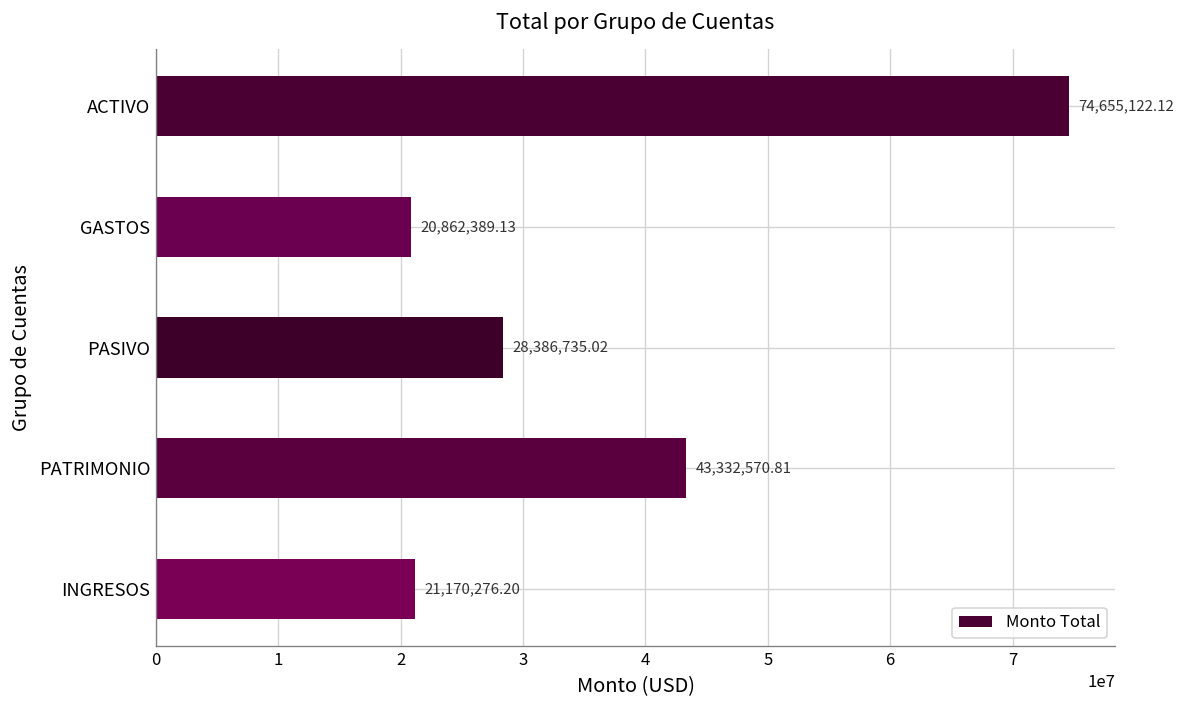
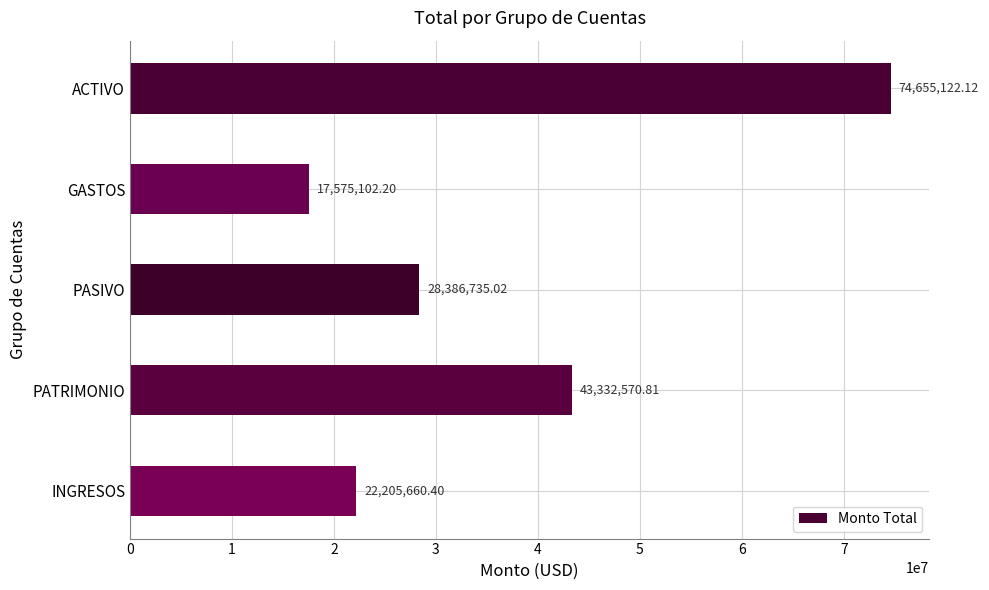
GASTOS: 20,862,389.13 -> 17,575,102.20
INGRESOS: 21,170,276.20 -> 22,205,660.40
